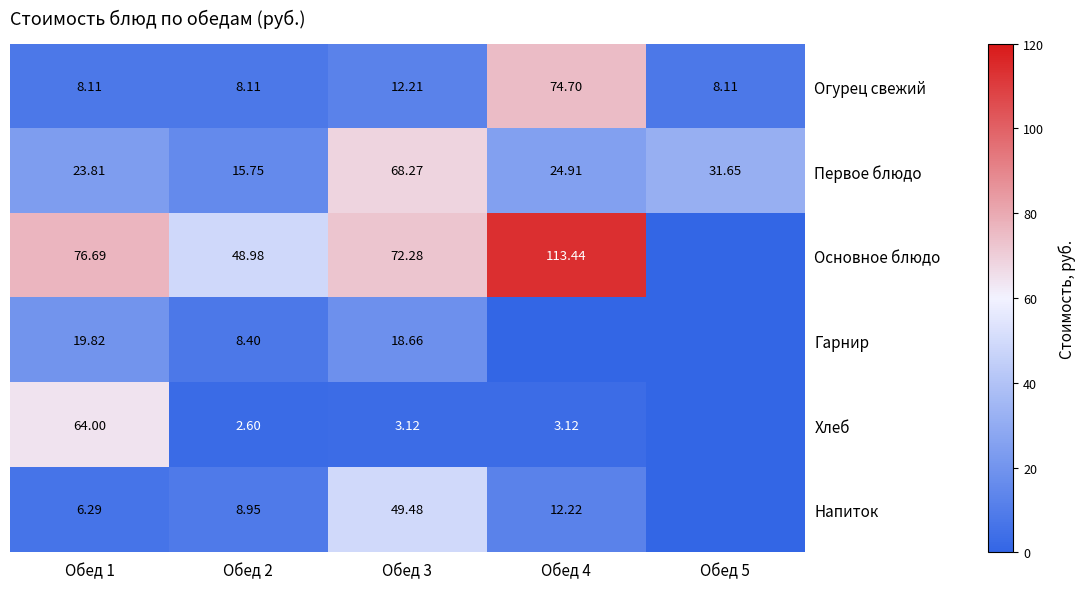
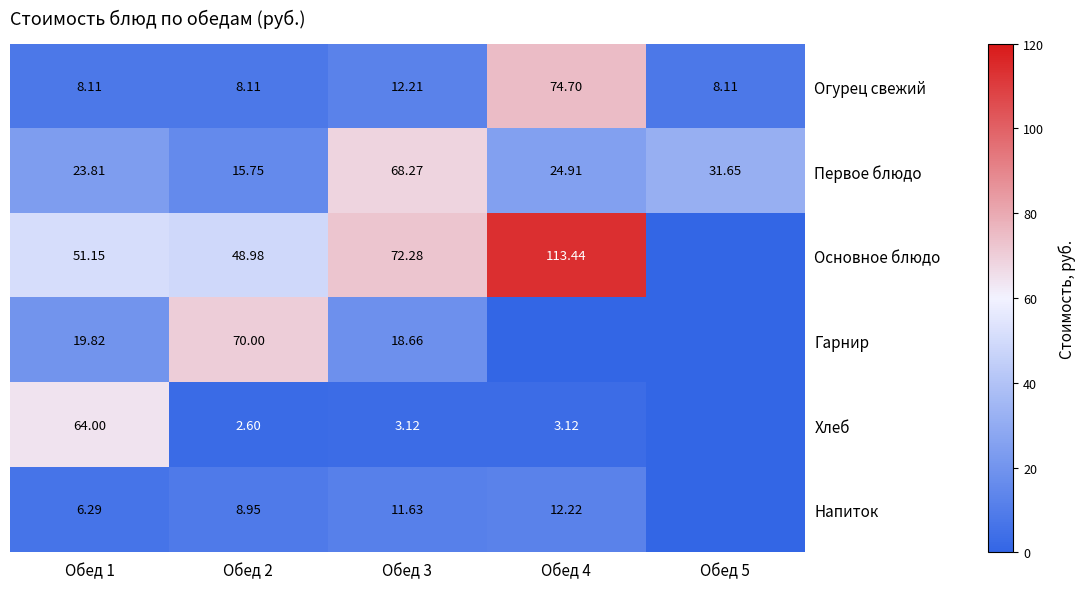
Основное блюдо, Обед 1: 76.69 -> 51.15
Гарнир, Обед 2: 8.40 -> 70.00
Напиток, Обед 3: 49.48 -> 11.63
